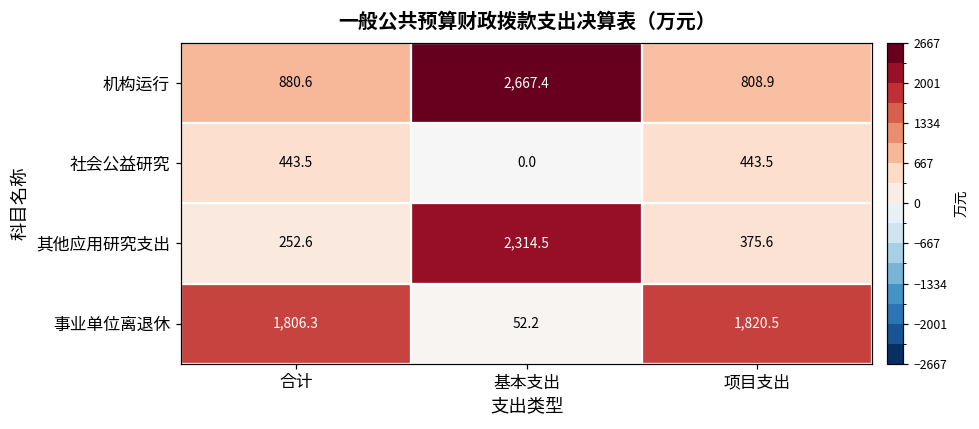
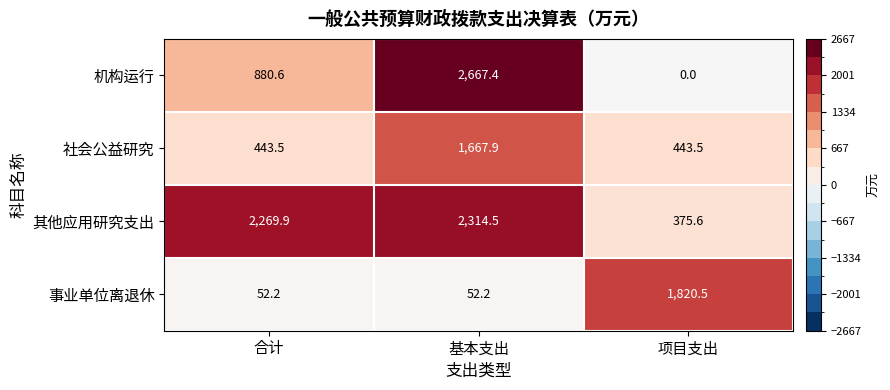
机构运行, 项目支出: 808.9 -> 0.0
社会公益研究, 基本支出: 0.0 -> 1,667.9
其他应用研究支出, 合计: 252.6 -> 2,269.9
事业单位离退休, 合计: 1,806.3 -> 52.2
